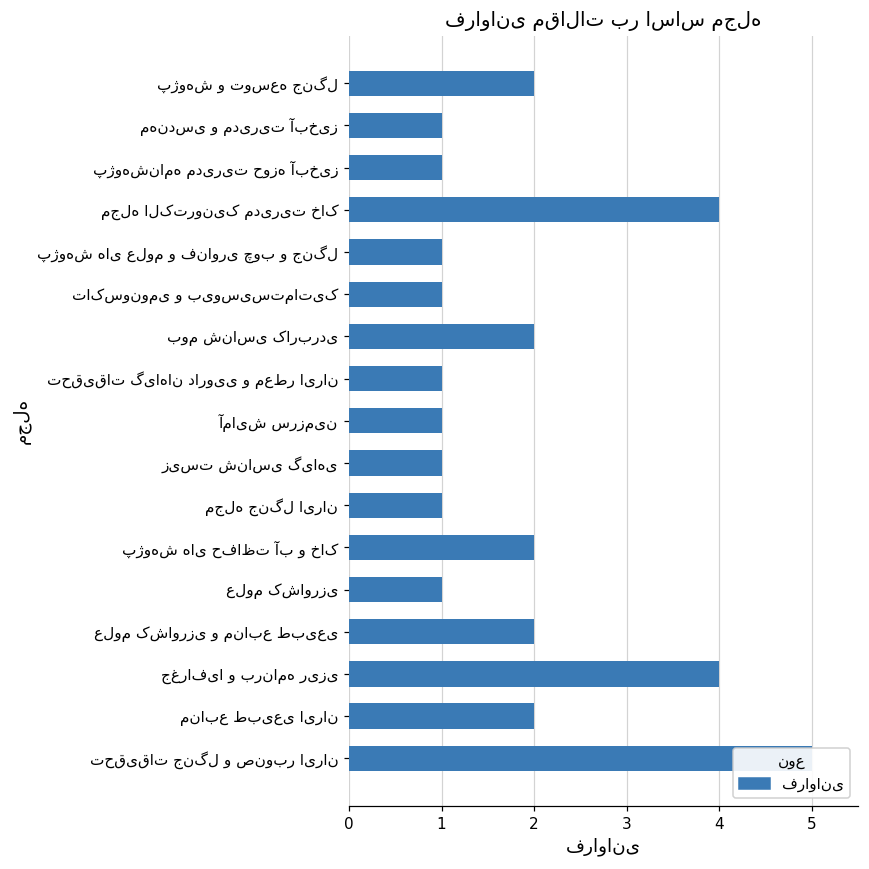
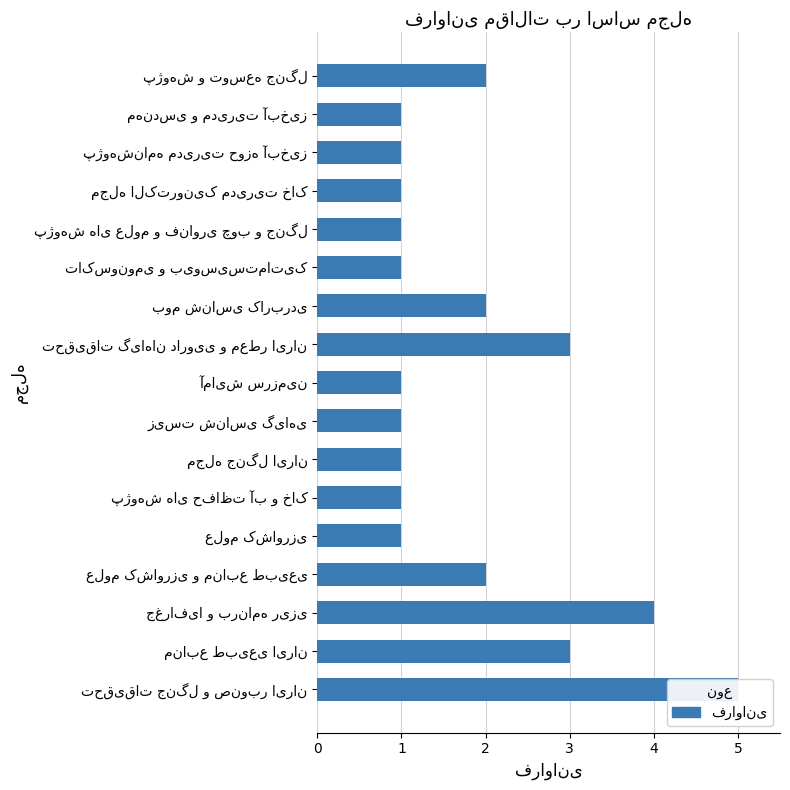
مجله الکترونیک مدیریت خاک: 4 -> 1
تحقیقات گیاهان دارویی و معطر ایران: 1 -> 3
پژوهش های حفاظت آب و خاک: 2 -> 1
منابع طبیعی ایران: 2 -> 3
